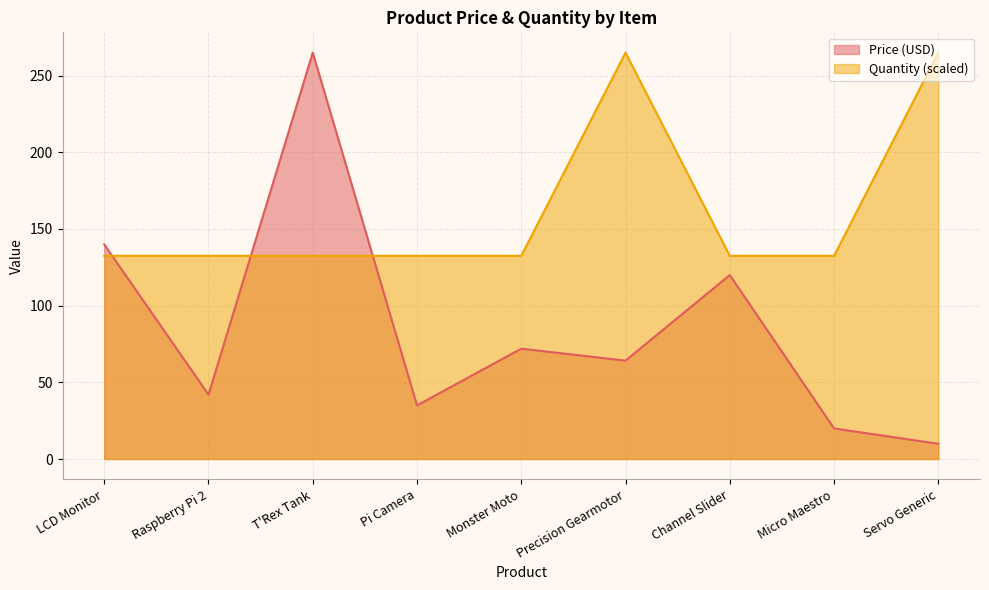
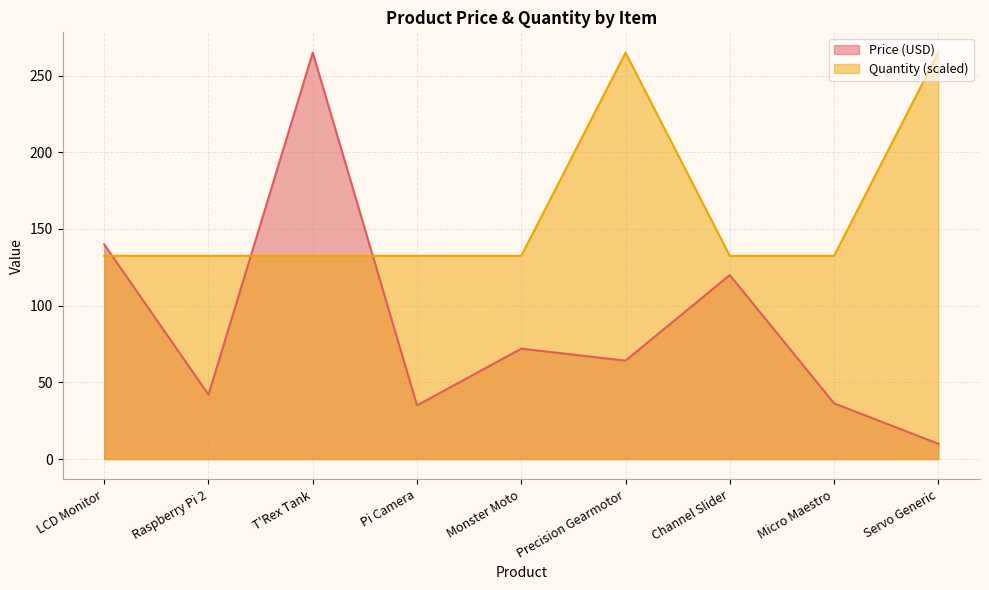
Price (USD), Micro Maestro: 20 -> 36
